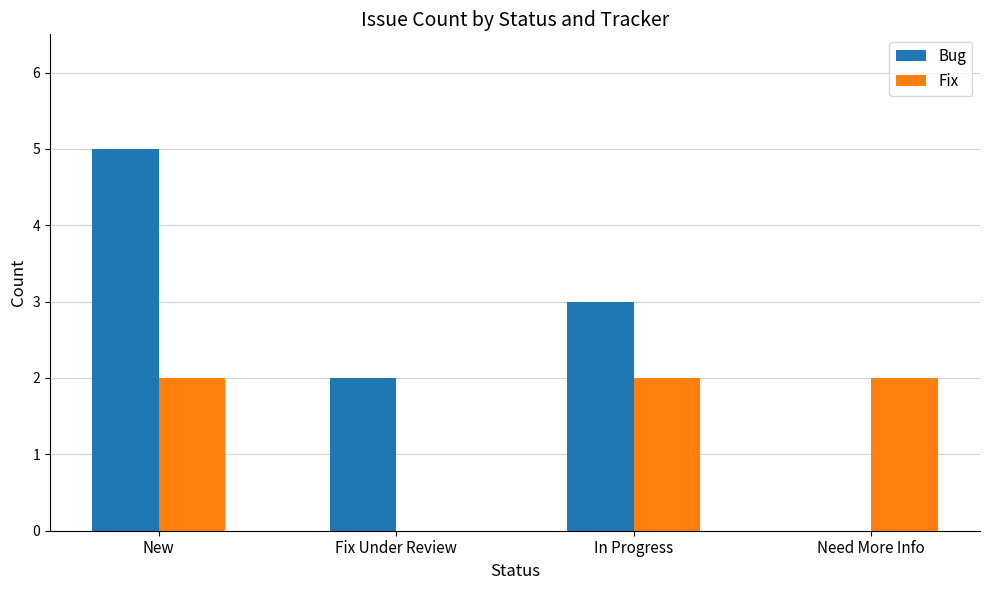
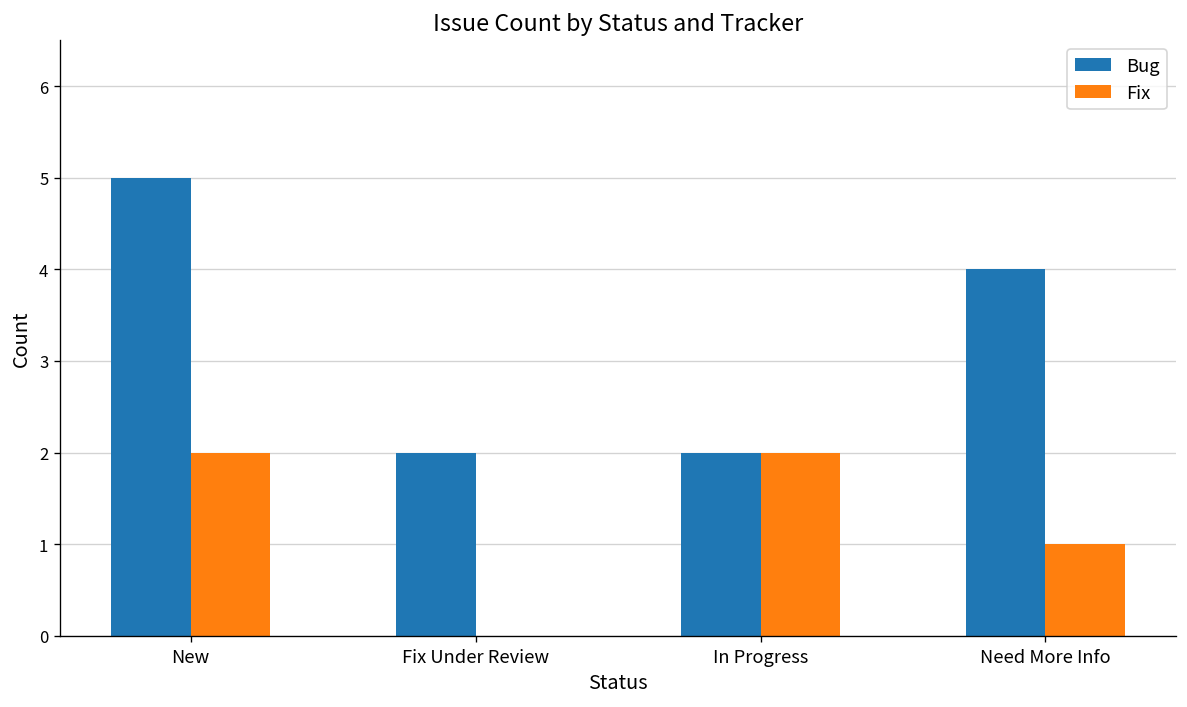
Bug, In Progress: 3 -> 2
Bug, Need More Info: 0 -> 4
Fix, Need More Info: 2 -> 1
